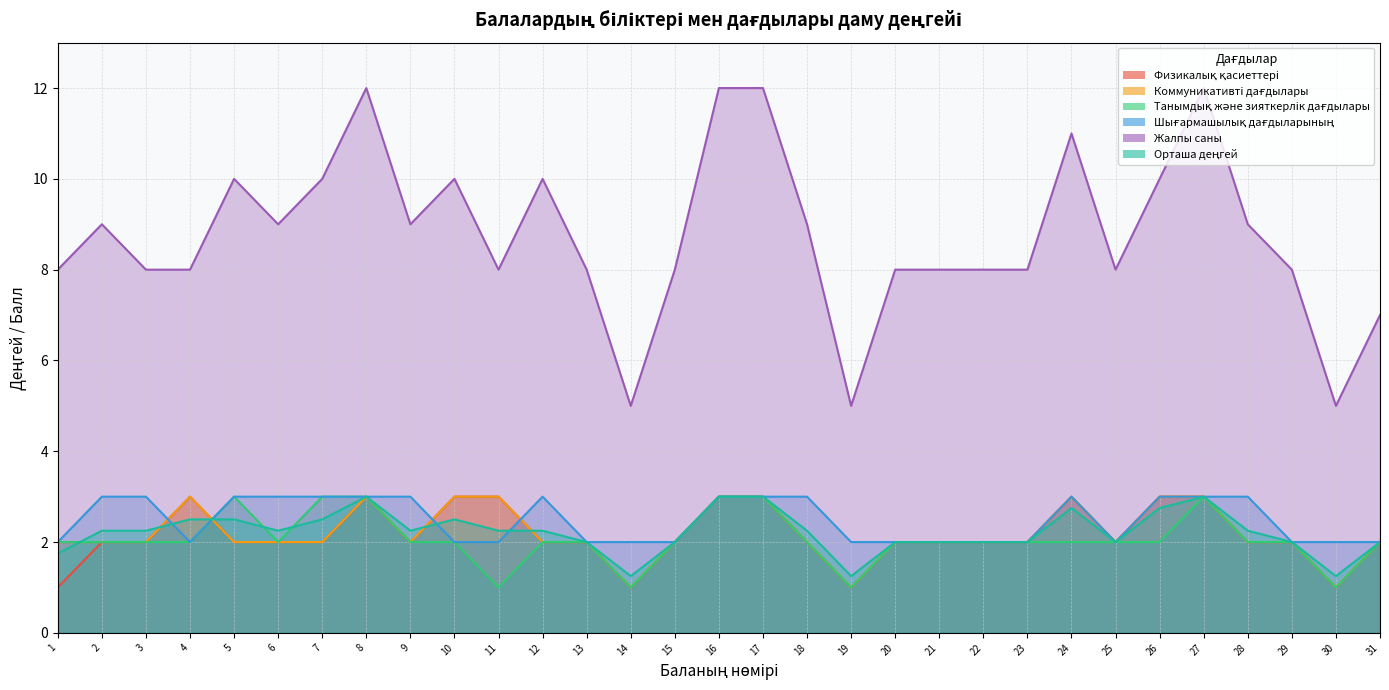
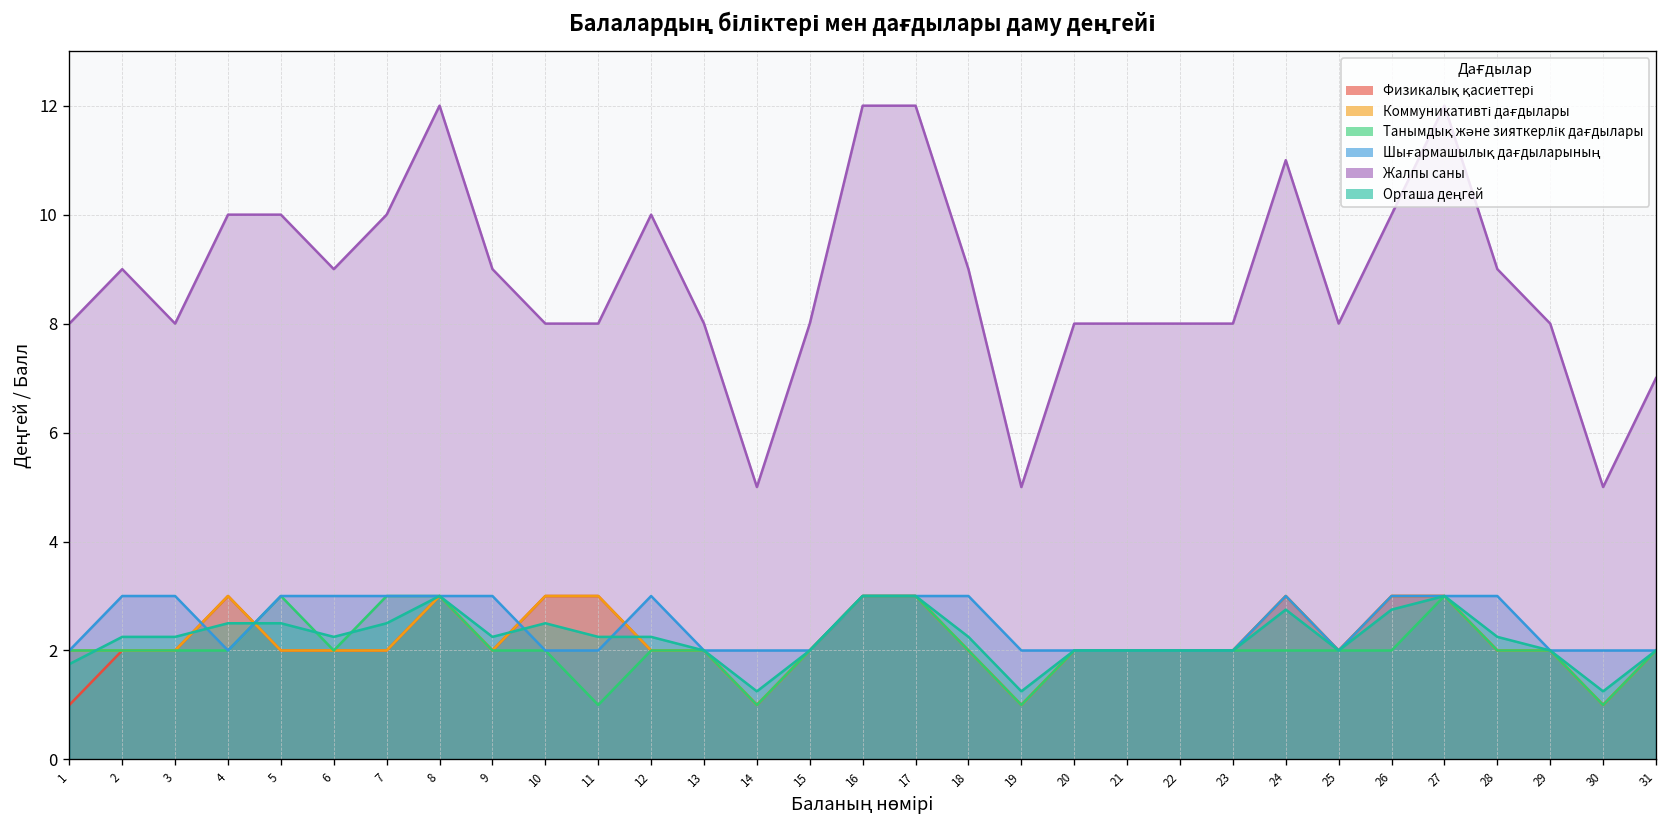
Жалпы саны, 4: 8 -> 10
Жалпы саны, 10: 10 -> 8
